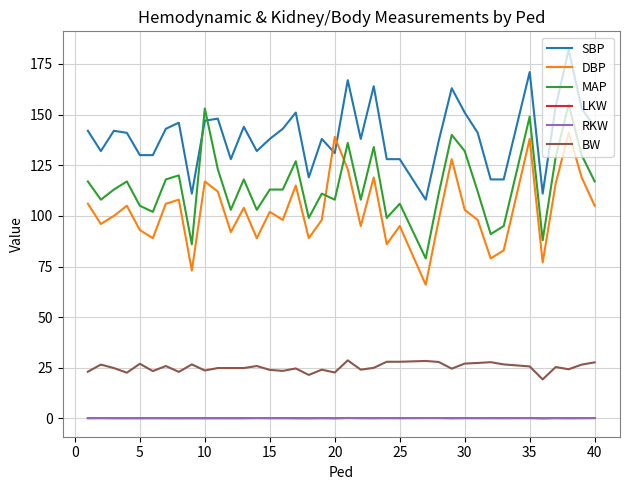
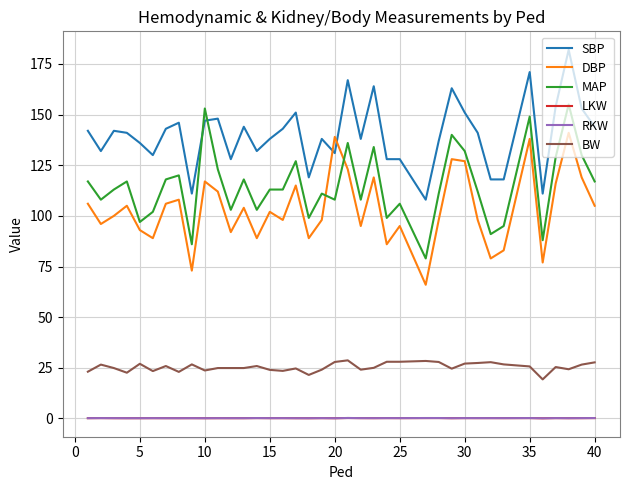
SBP, 5: 130 -> 136
MAP, 5: 105 -> 97
BW, 20: 23 -> 28
DBP, 30: 103 -> 127
